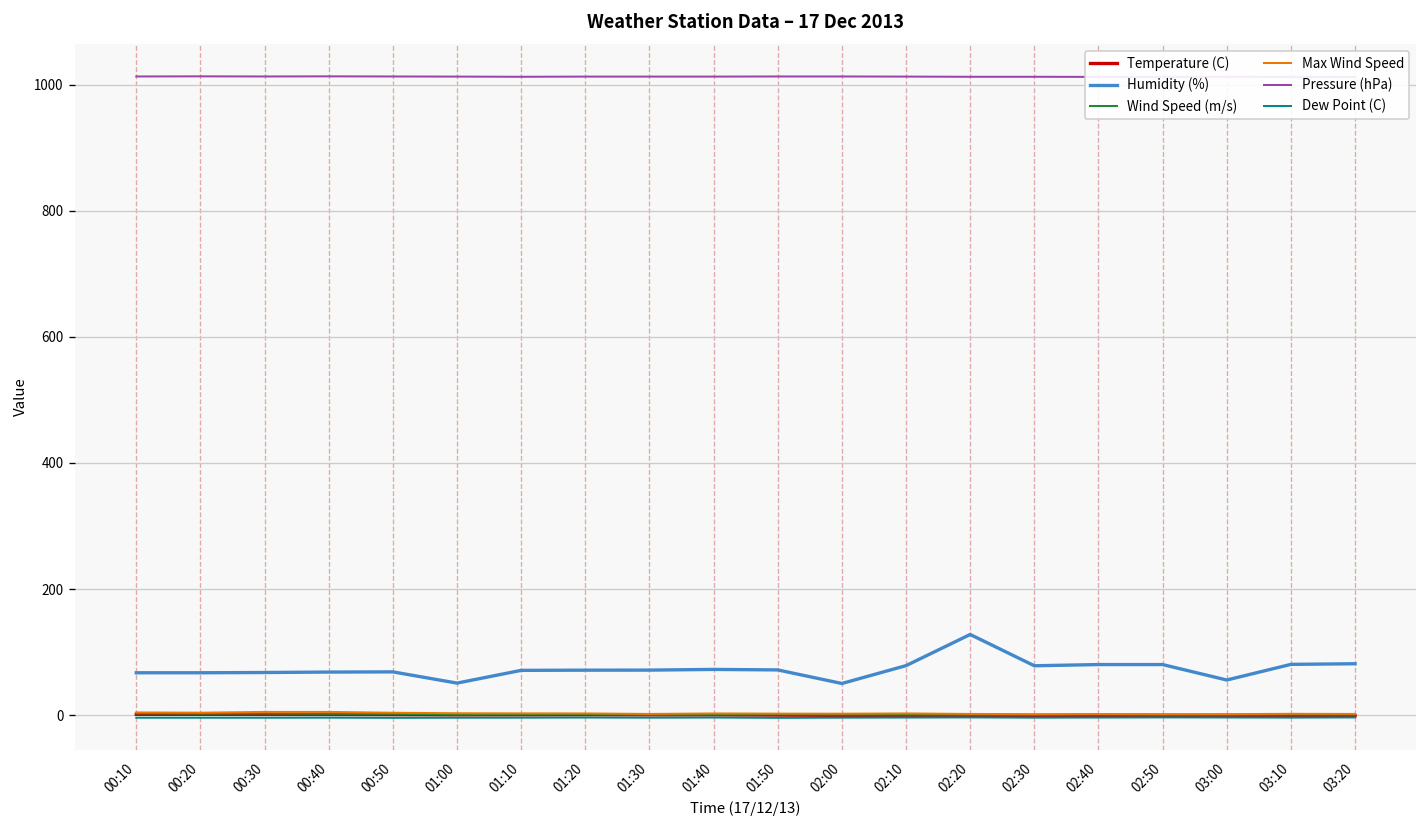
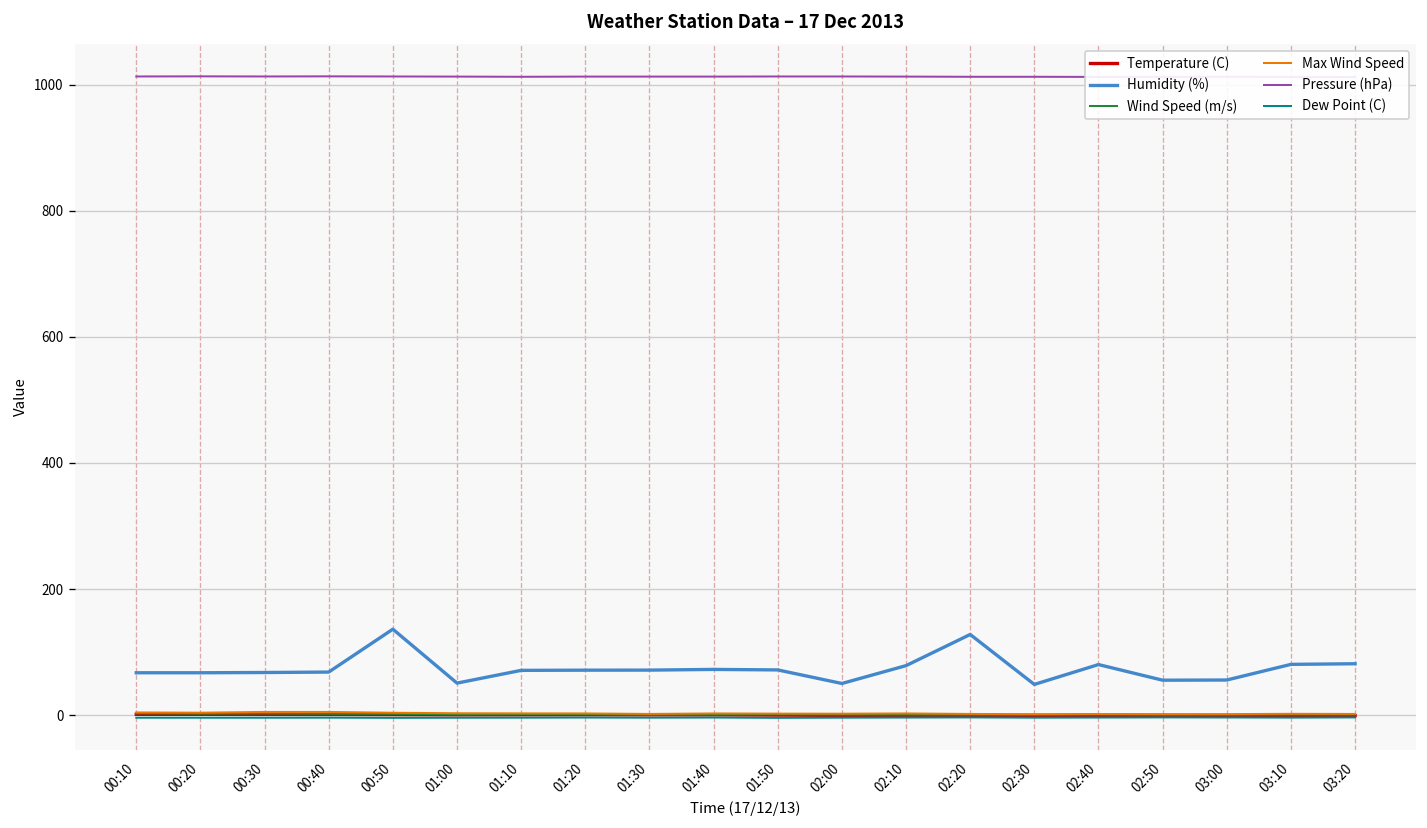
Humidity (%), 00:50: 70 -> 140
Humidity (%), 02:30: 80 -> 50
Humidity (%), 02:50: 80 -> 60
